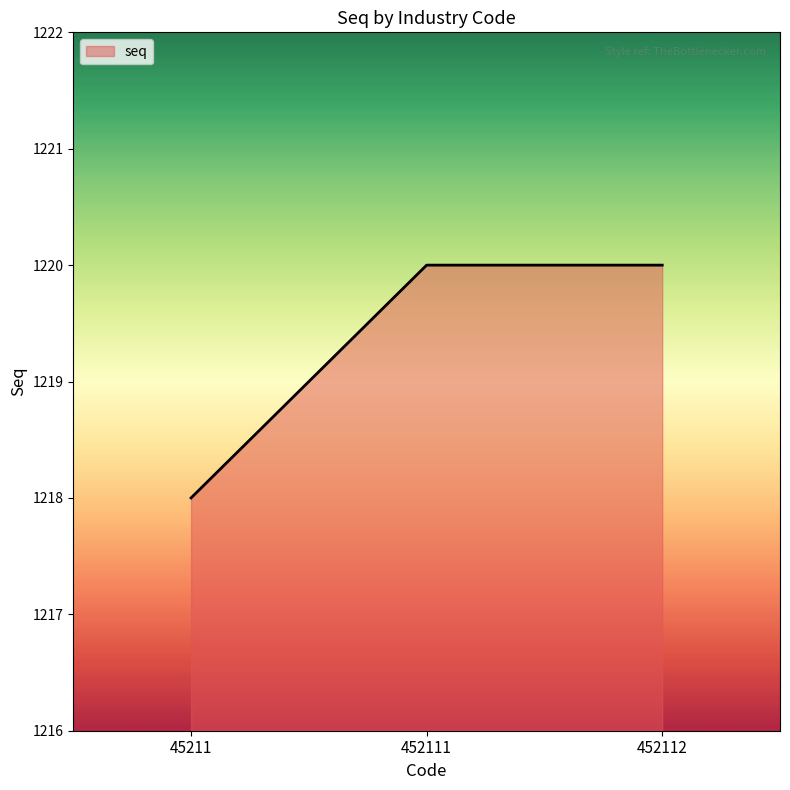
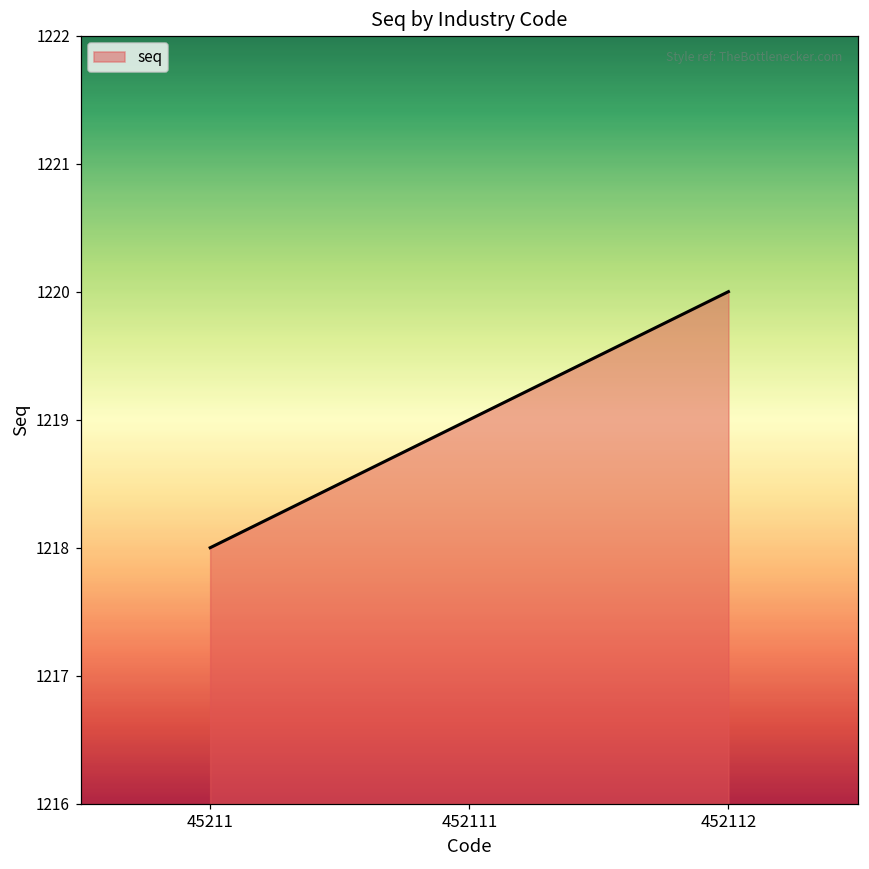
452111: 1220 -> 1219
